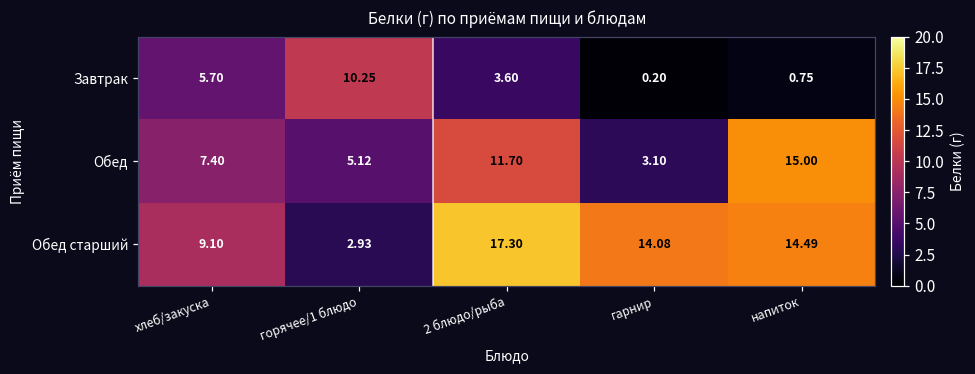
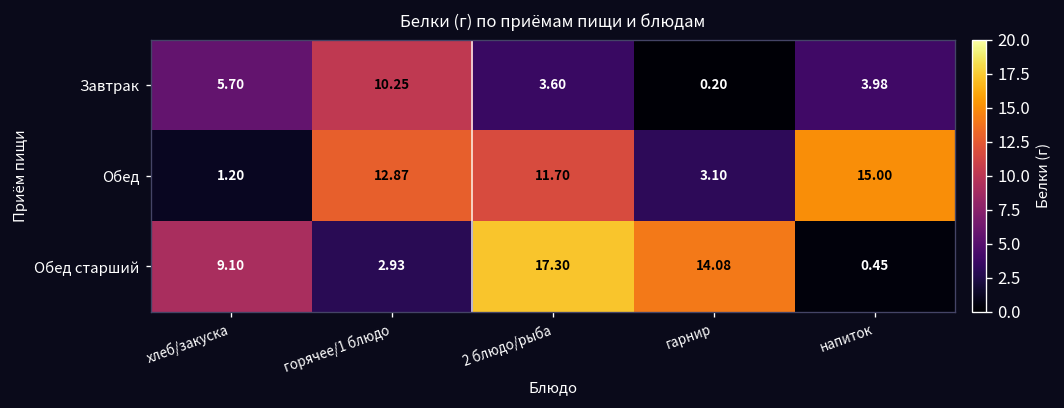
Завтрак, напиток: 0.75 -> 3.98
Обед, хлеб/закуска: 7.40 -> 1.20
Обед, горячее/1 блюдо: 5.12 -> 12.87
Обед старший, напиток: 14.49 -> 0.45
